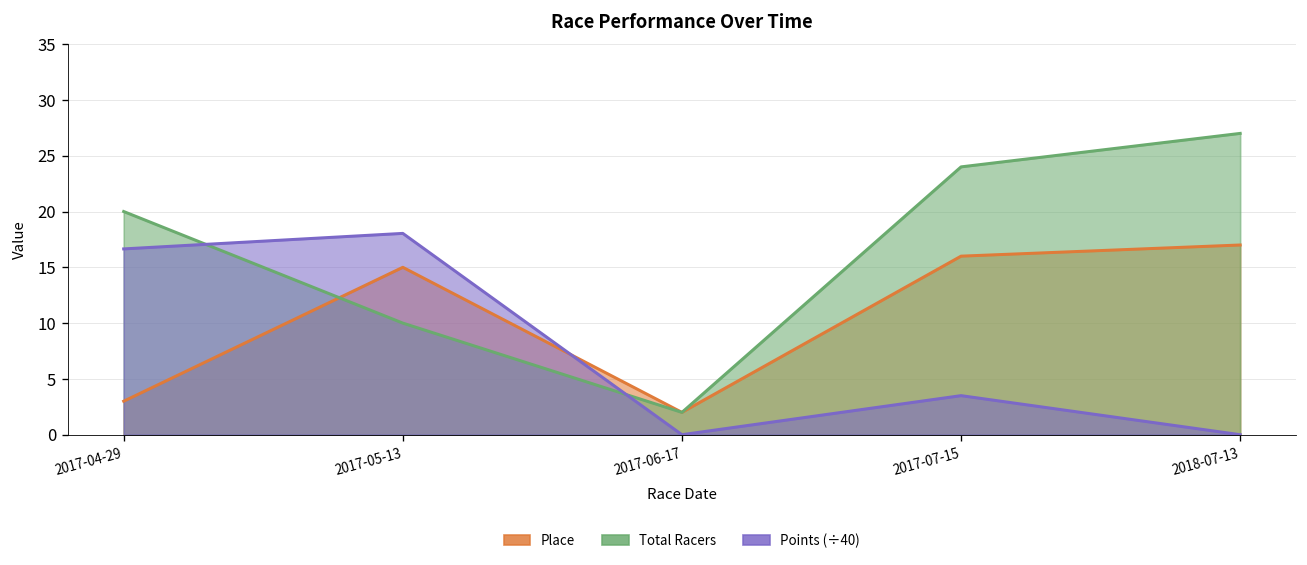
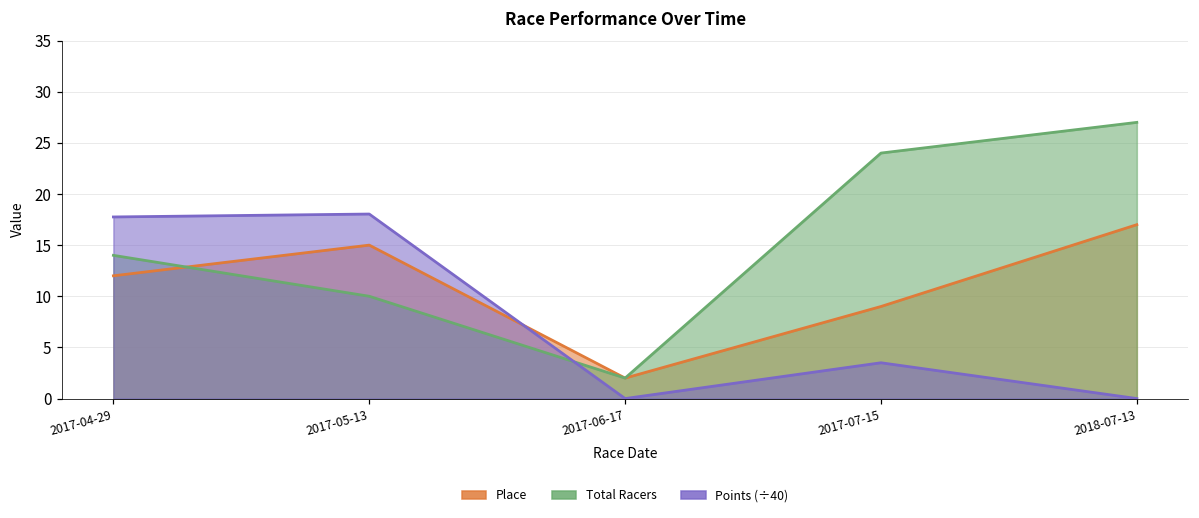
Place, 2017-04-29: 3 -> 12
Total Racers, 2017-04-29: 20 -> 14
Points (÷40), 2017-04-29: 17 -> 18
Place, 2017-07-15: 16 -> 9
